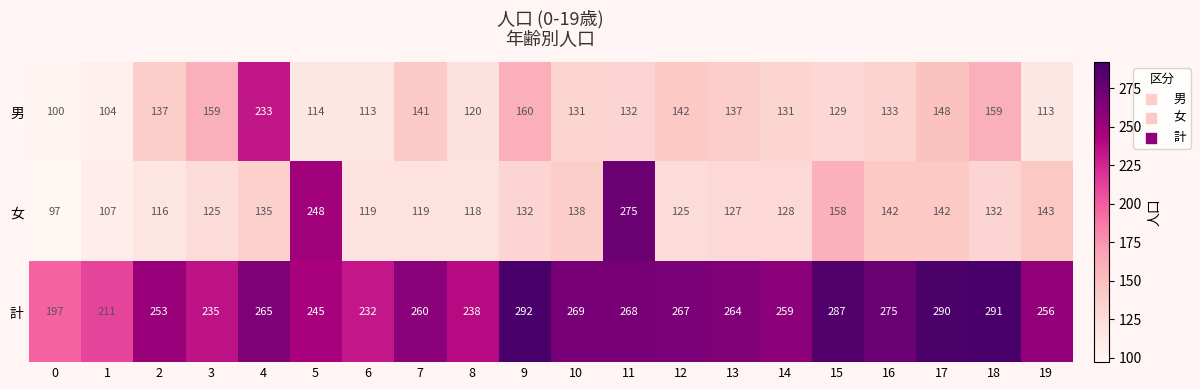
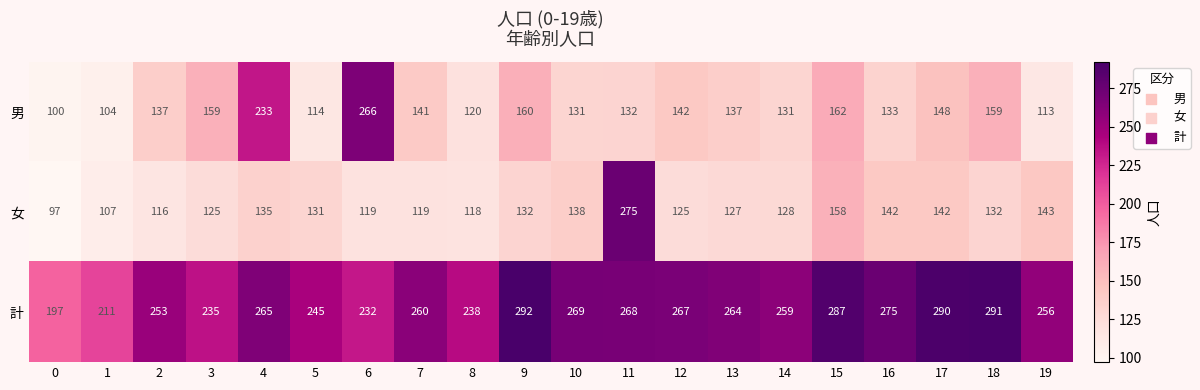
男, 6: 113 -> 266
男, 15: 129 -> 162
女, 5: 248 -> 131
